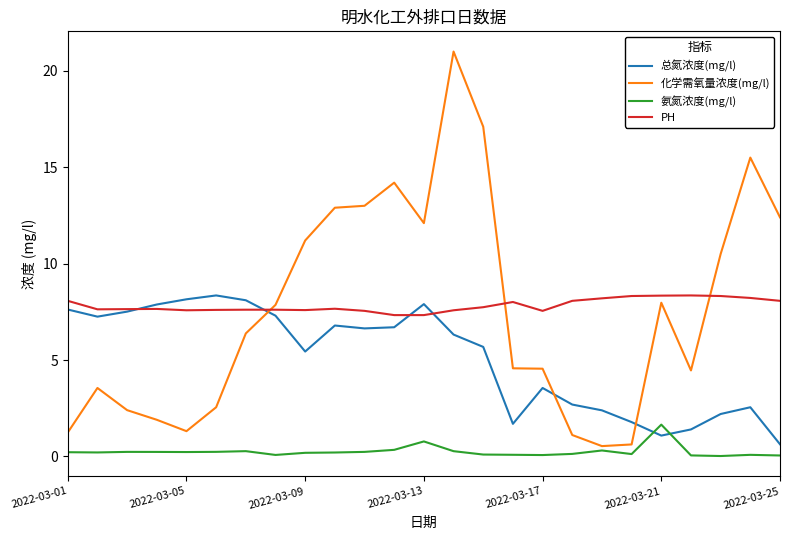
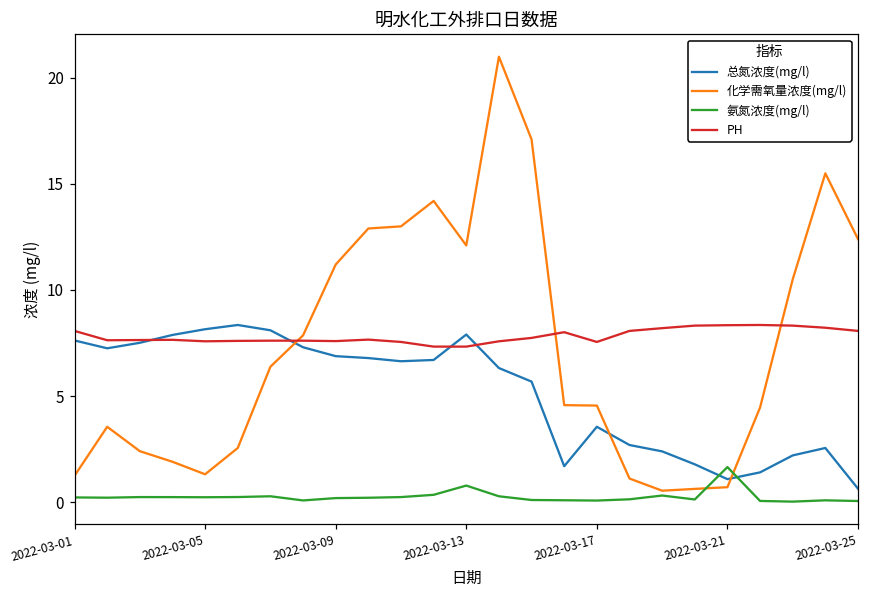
总氮浓度(mg/l), 2022-03-09: 5.4 -> 6.9
化学需氧量浓度(mg/l), 2022-03-21: 8.0 -> 0.7
